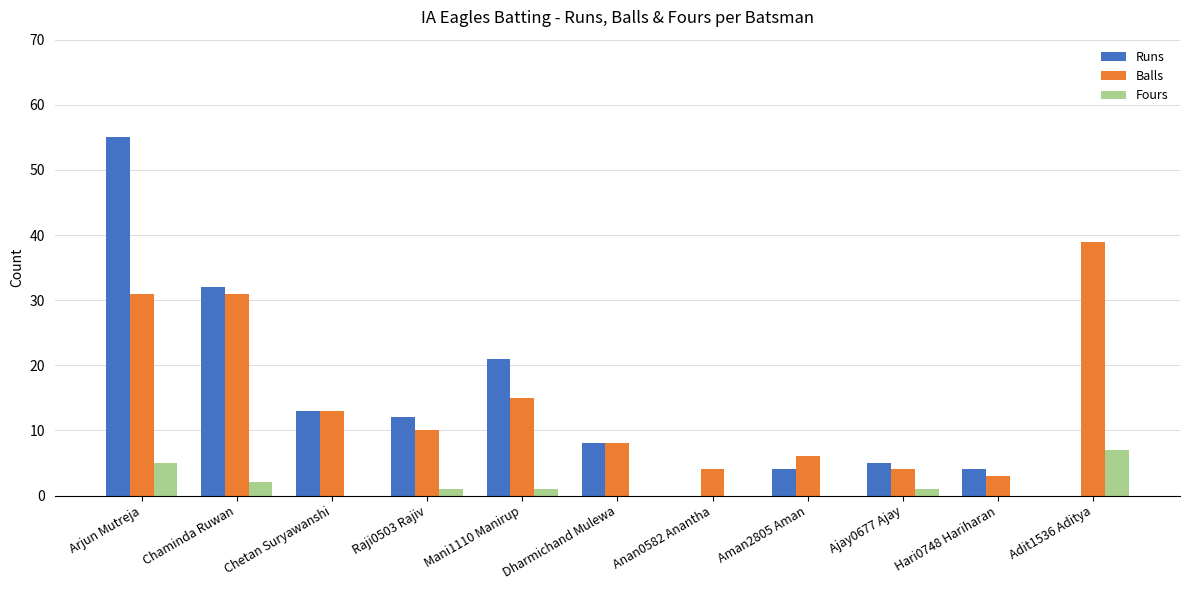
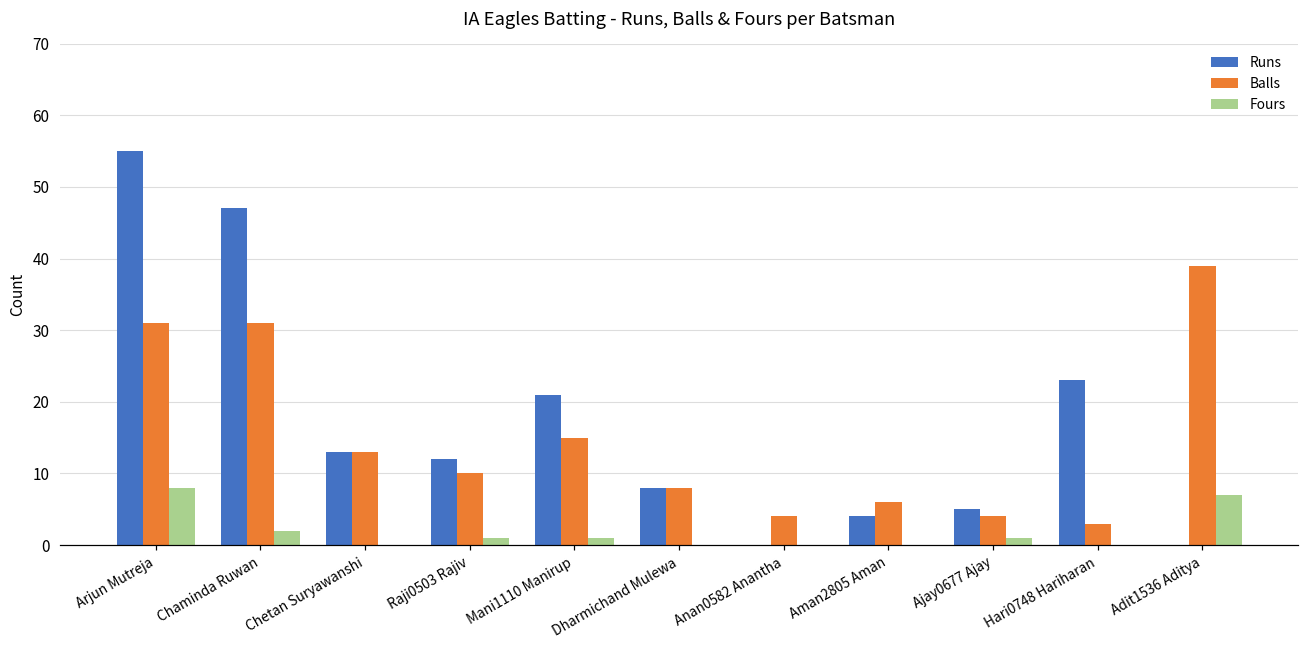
Fours, Arjun Mutreja: 5 -> 8
Runs, Chaminda Ruwan: 32 -> 47
Runs, Hari0748 Hariharan: 4 -> 23
